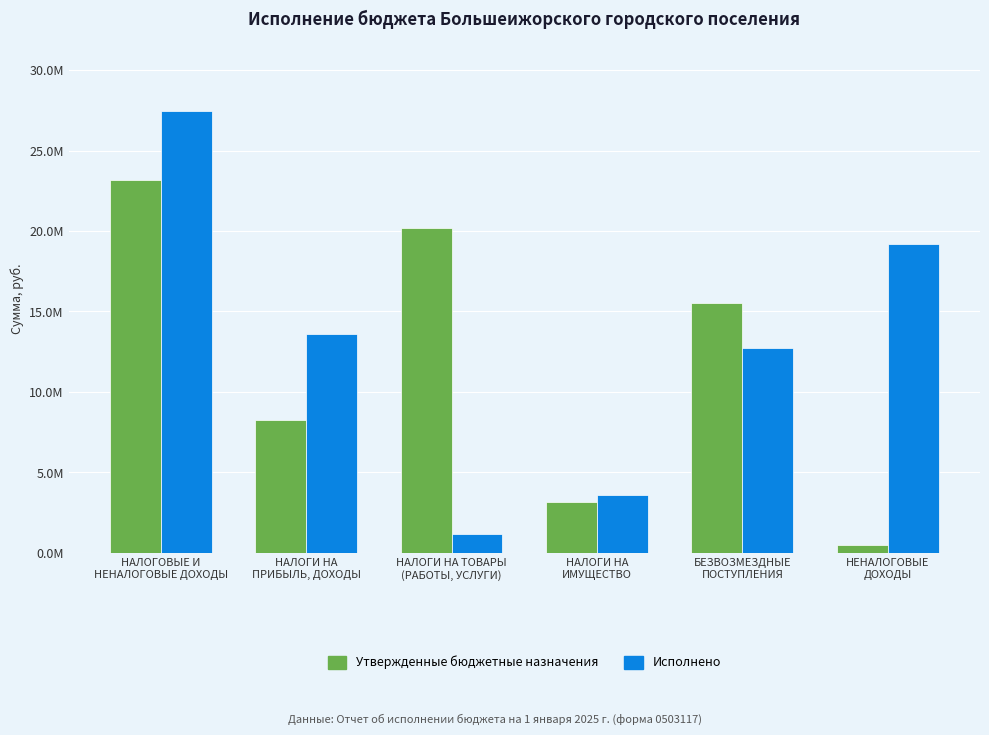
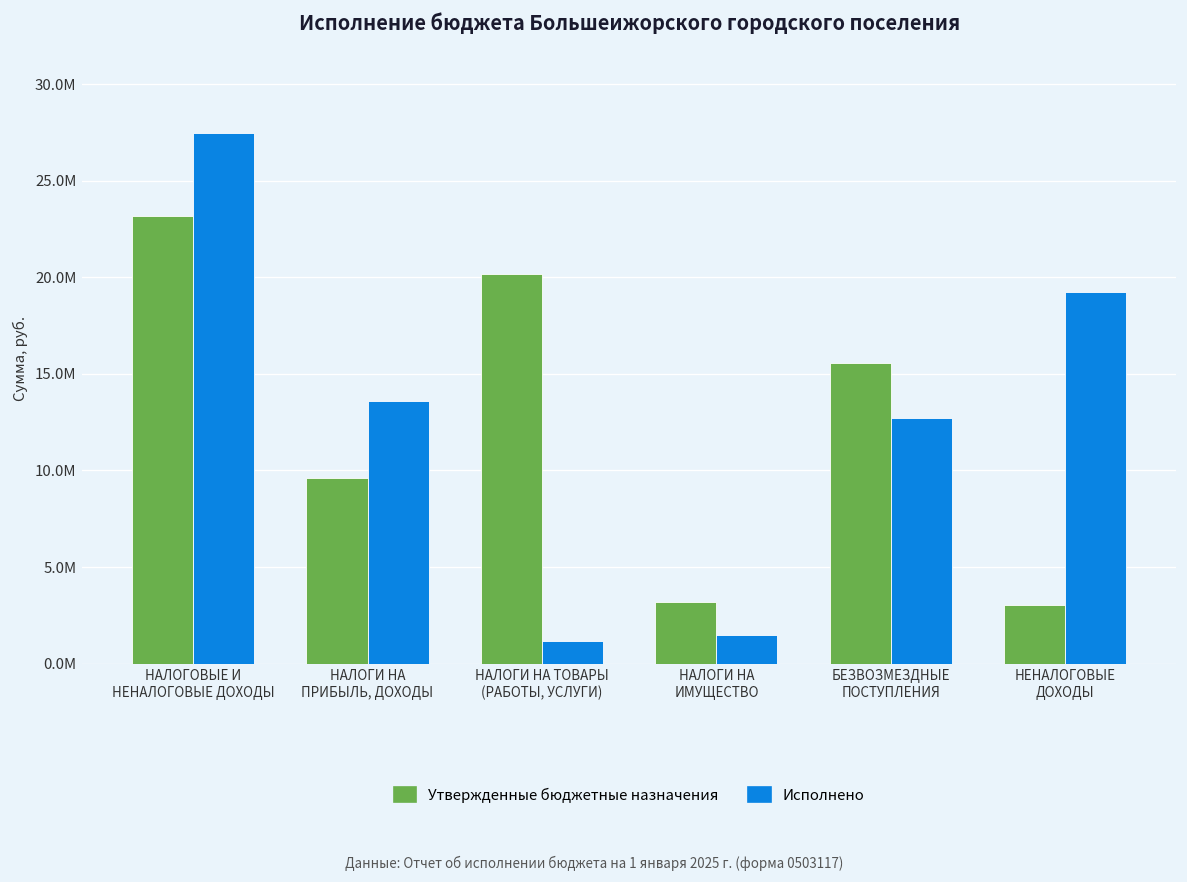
Утвержденные бюджетные назначения, НАЛОГИ НА ПРИБЫЛЬ, ДОХОДЫ: 8300000 -> 9600000
Исполнено, НАЛОГИ НА ИМУЩЕСТВО: 3600000 -> 1500000
Утвержденные бюджетные назначения, НЕНАЛОГОВЫЕ ДОХОДЫ: 500000 -> 3000000
